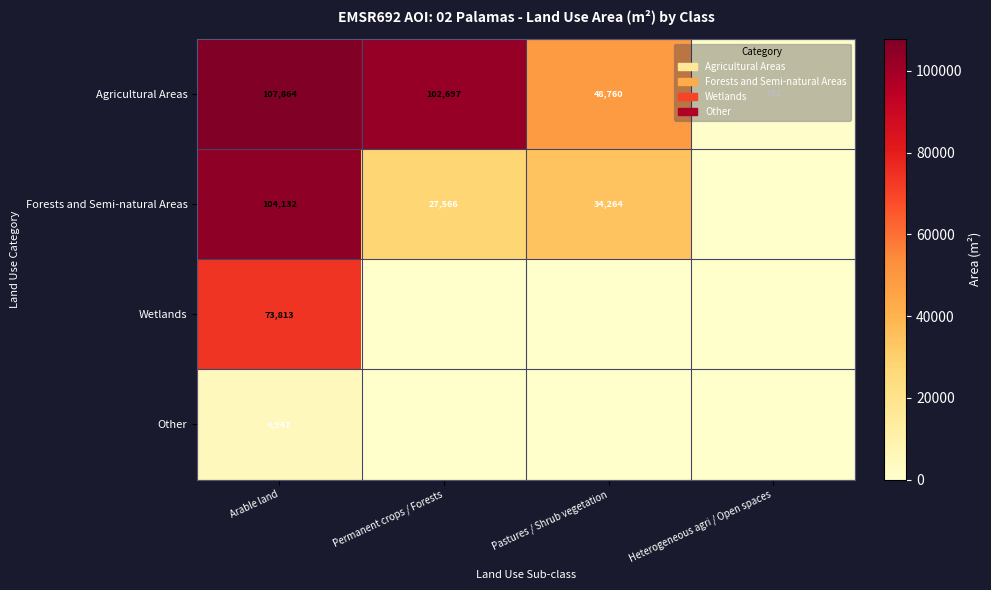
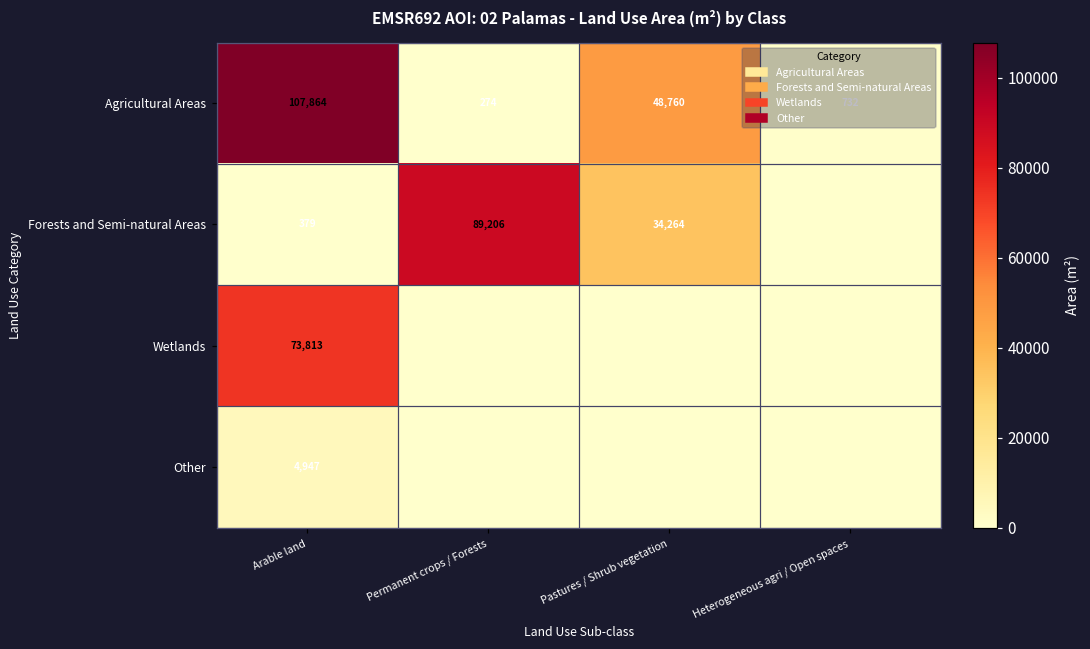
Agricultural Areas, Permanent crops / Forests: 102,697 -> 274
Forests and Semi-natural Areas, Arable land: 104,132 -> 379
Forests and Semi-natural Areas, Permanent crops / Forests: 27,566 -> 89,206
